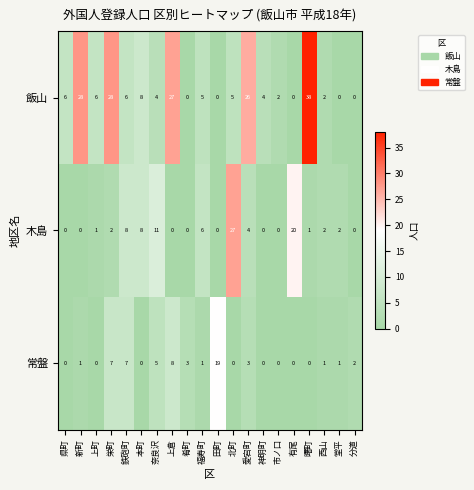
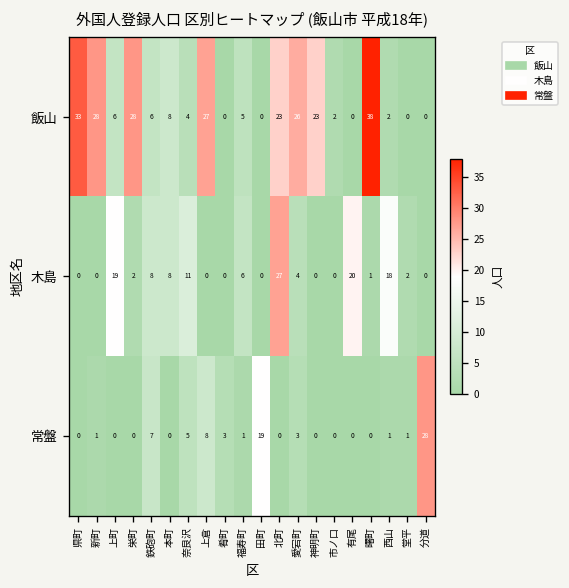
飯山, 県町: 6 -> 33
飯山, 北町: 5 -> 23
飯山, 神明町: 4 -> 23
木島, 上町: 1 -> 19
木島, 西山: 2 -> 18
常盤, 栄町: 7 -> 0
常盤, 分道: 2 -> 28
